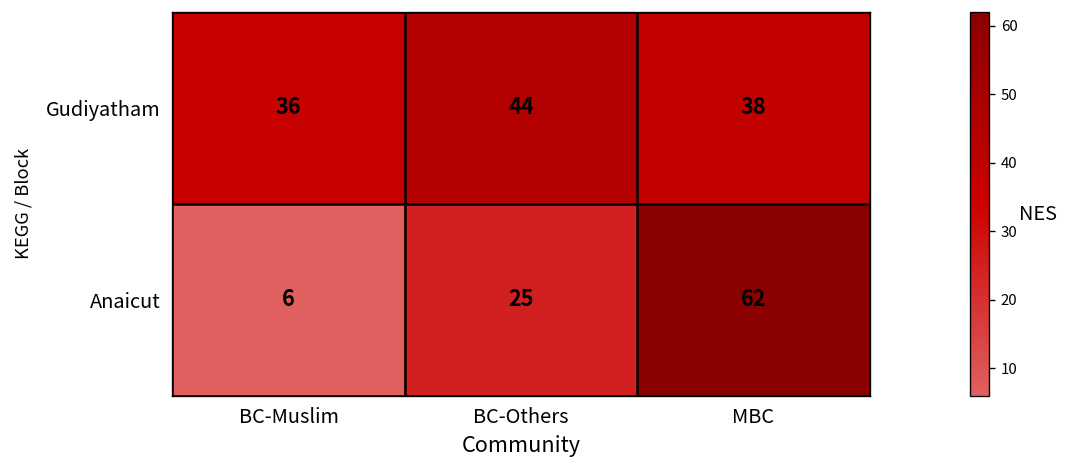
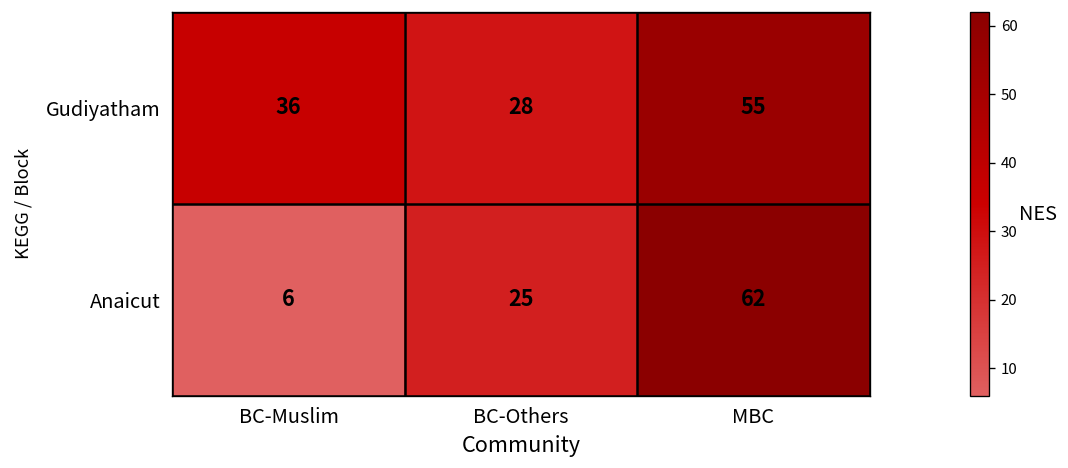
Gudiyatham, BC-Others: 44 -> 28
Gudiyatham, MBC: 38 -> 55
